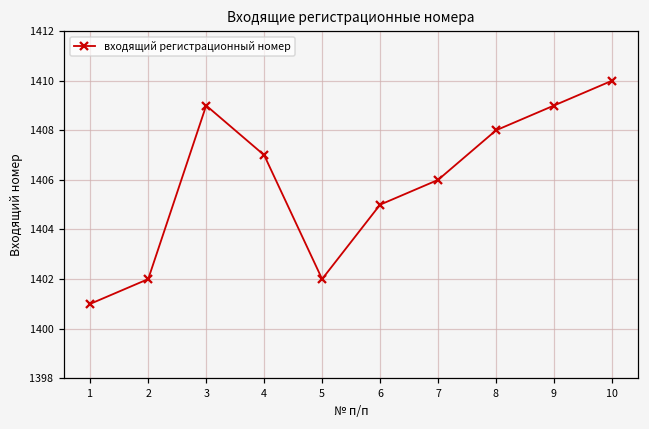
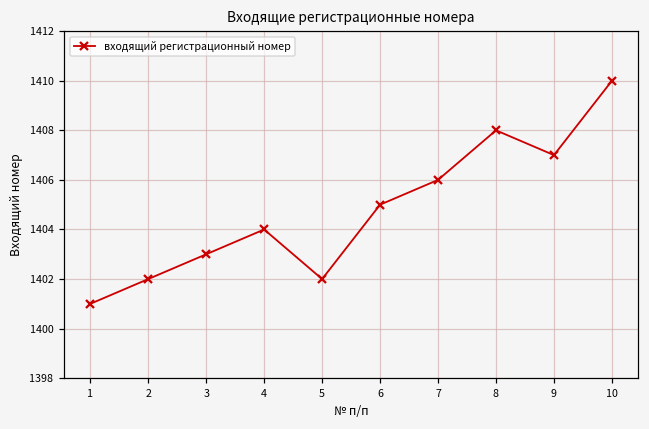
3: 1409 -> 1403
4: 1407 -> 1404
9: 1409 -> 1407
